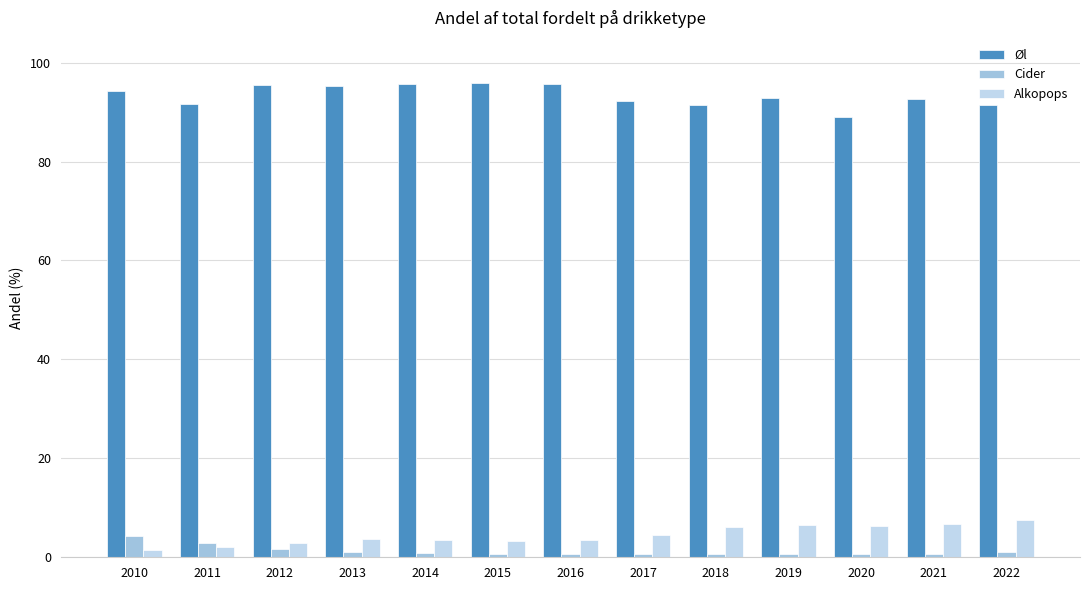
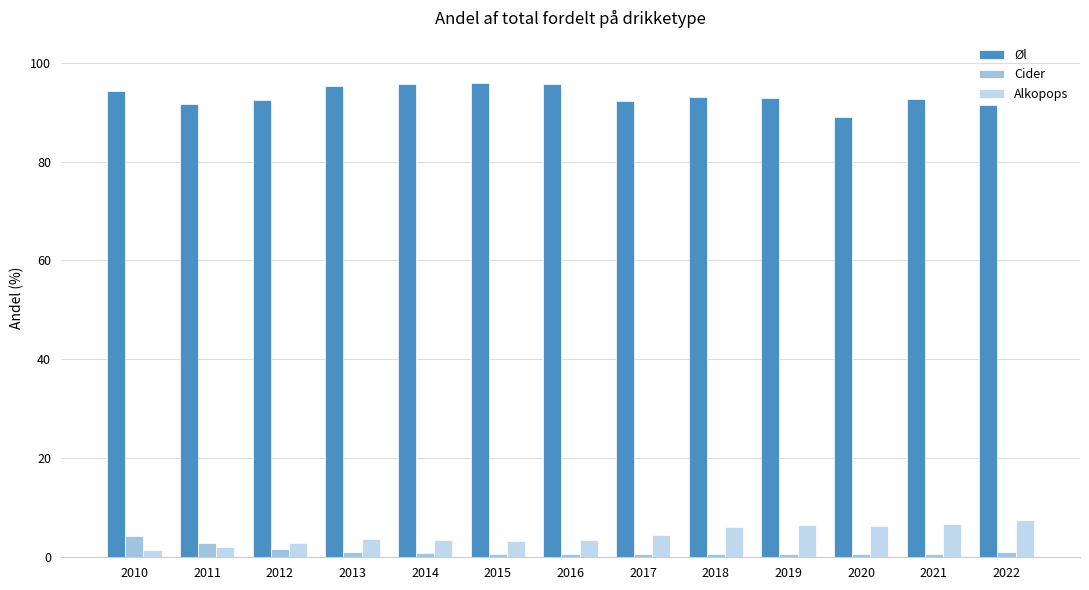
Øl, 2012: 96 -> 92
Øl, 2018: 91 -> 93
